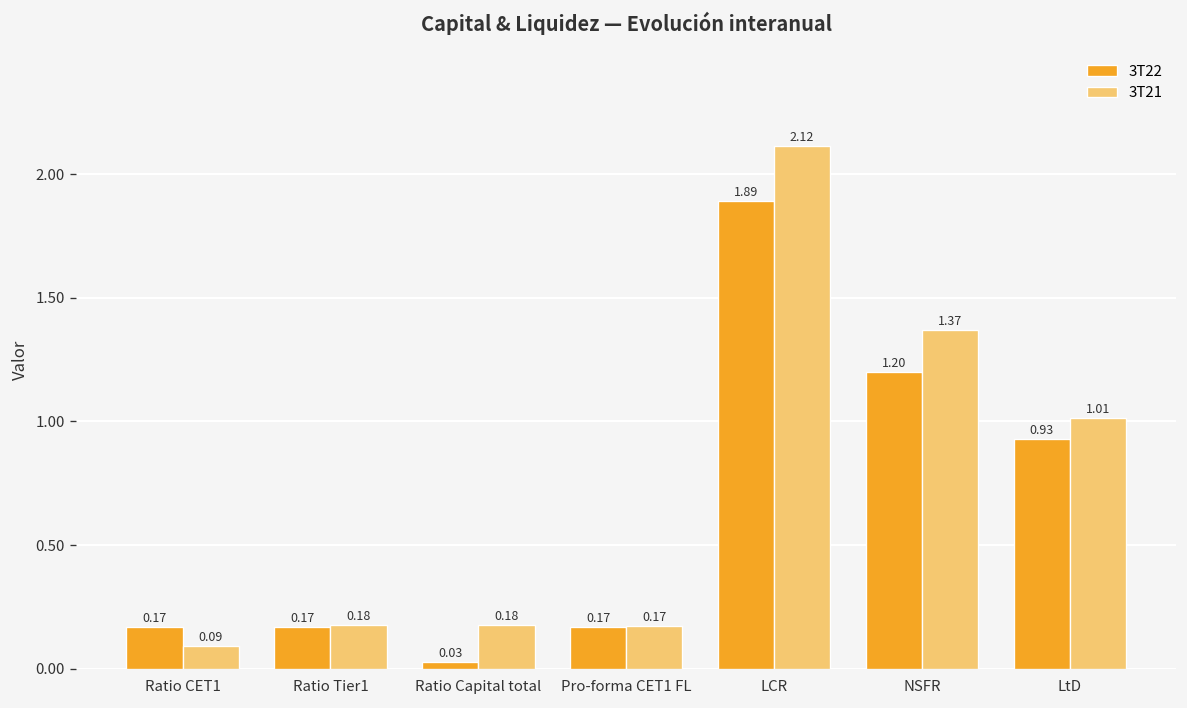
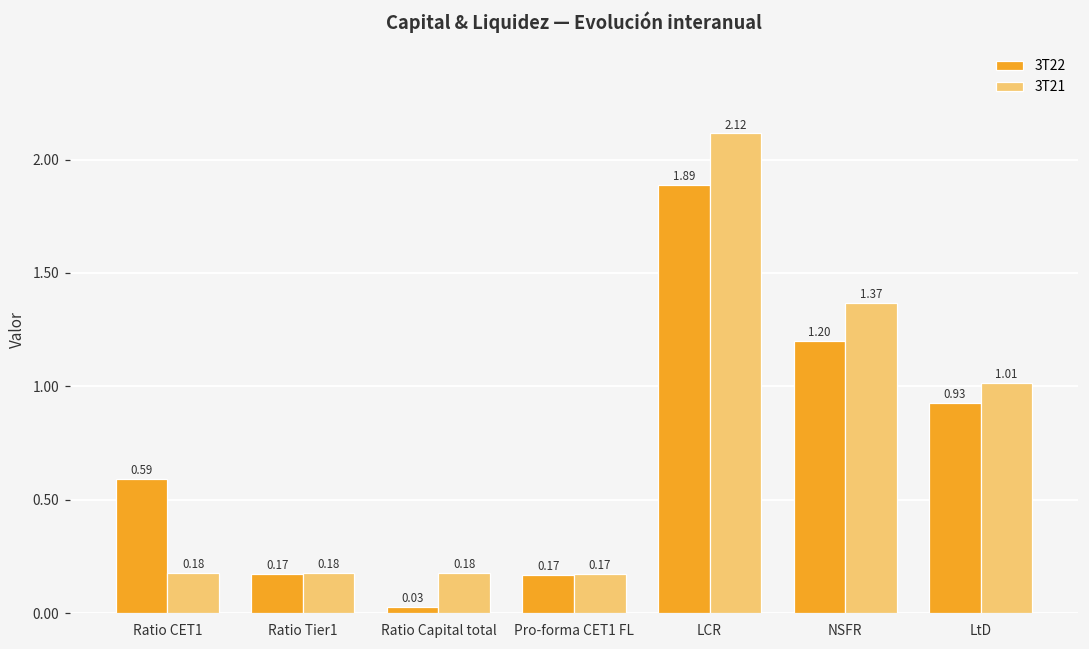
3T22, Ratio CET1: 0.17 -> 0.59
3T21, Ratio CET1: 0.09 -> 0.18
